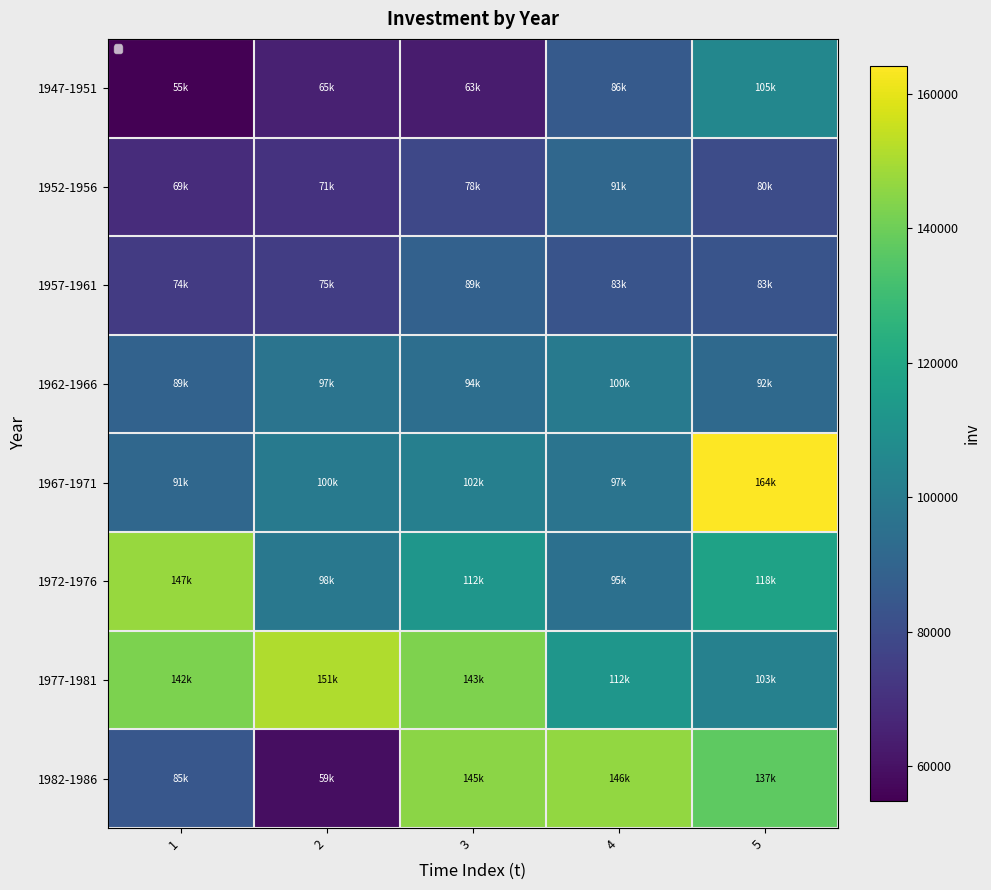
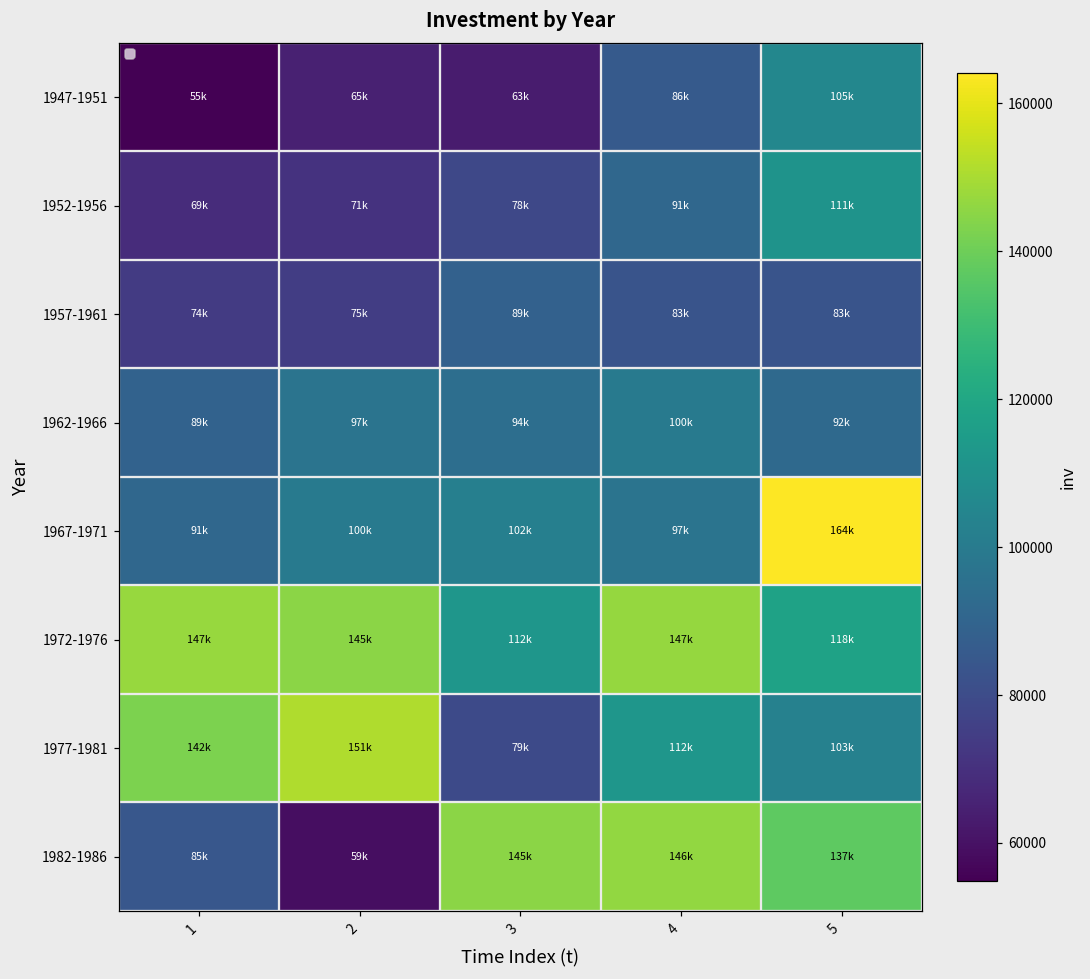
1952-1956, 5: 80k -> 111k
1972-1976, 2: 98k -> 145k
1972-1976, 4: 95k -> 147k
1977-1981, 3: 143k -> 79k
